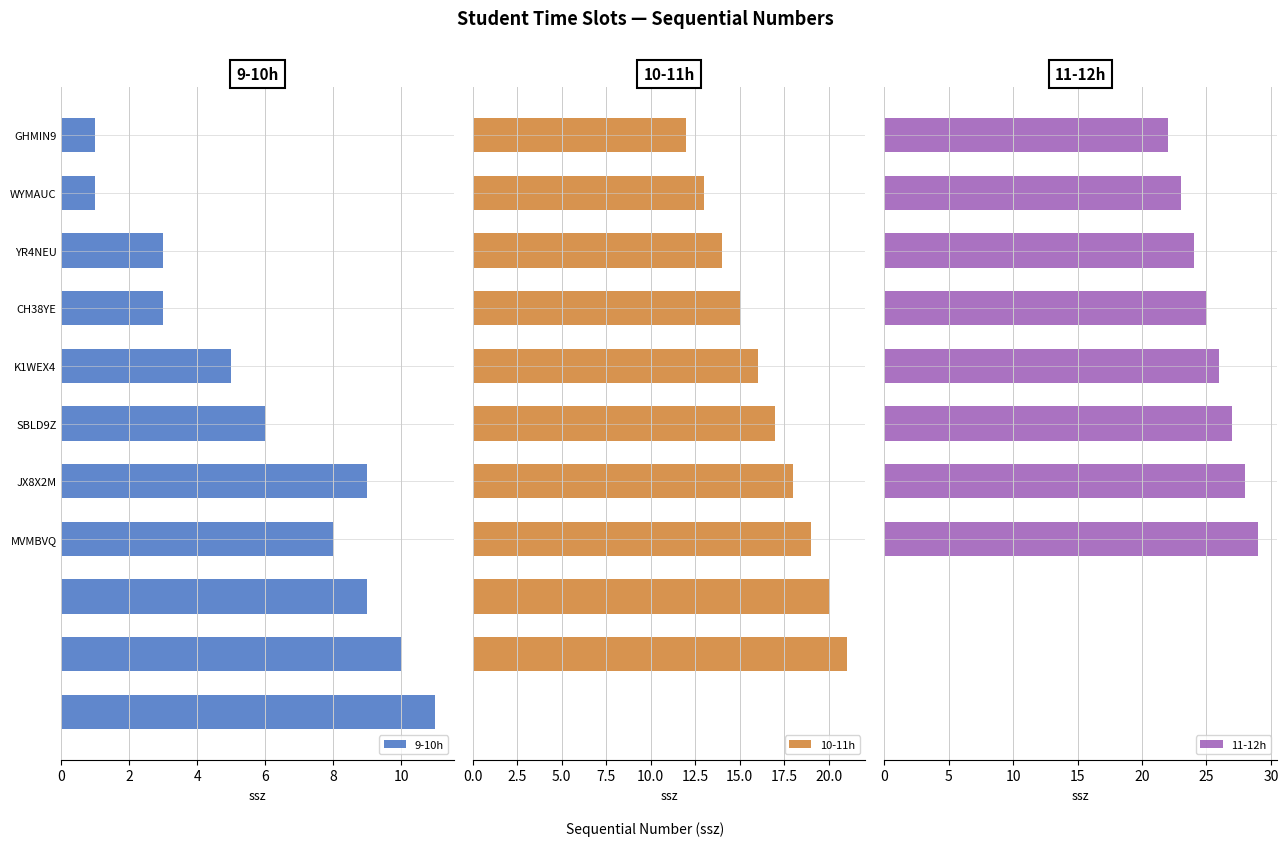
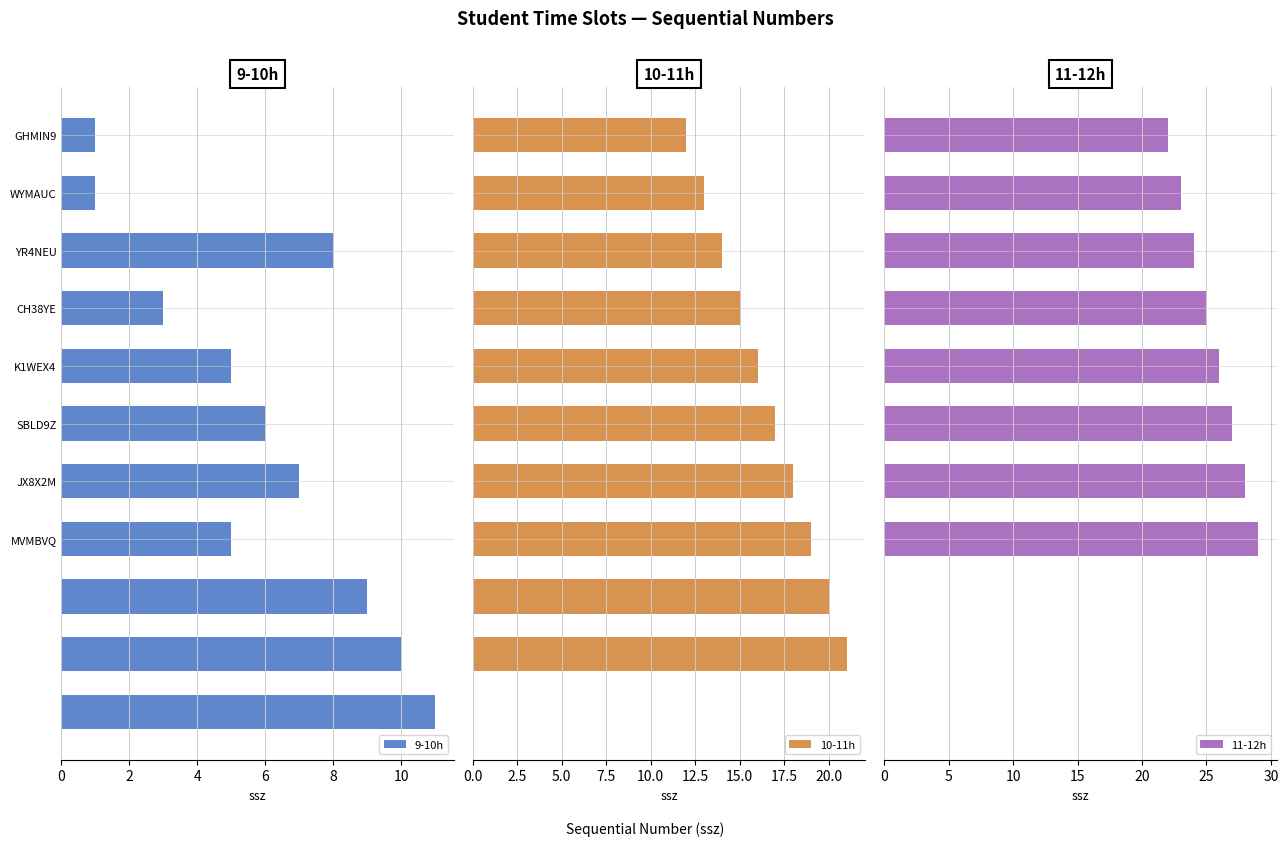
9-10h, YR4NEU: 3 -> 8
9-10h, JX8X2M: 9 -> 7
9-10h, MVMBVQ: 8 -> 5
